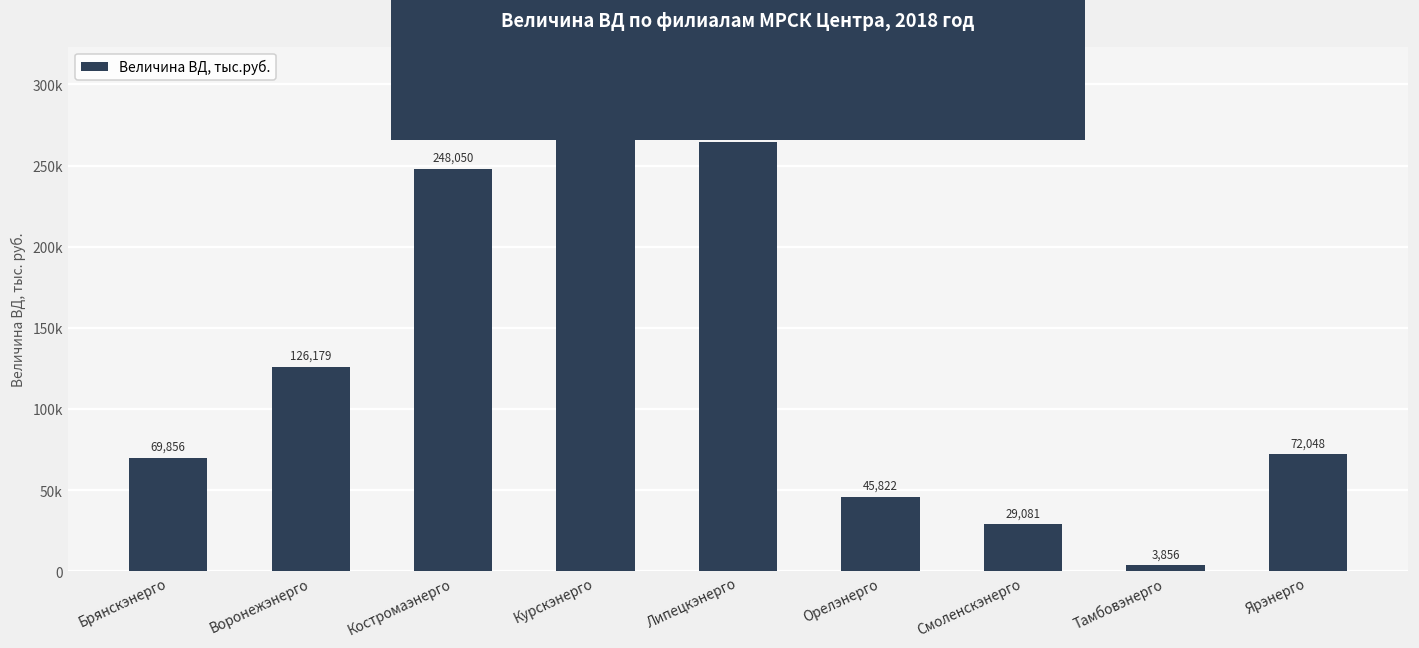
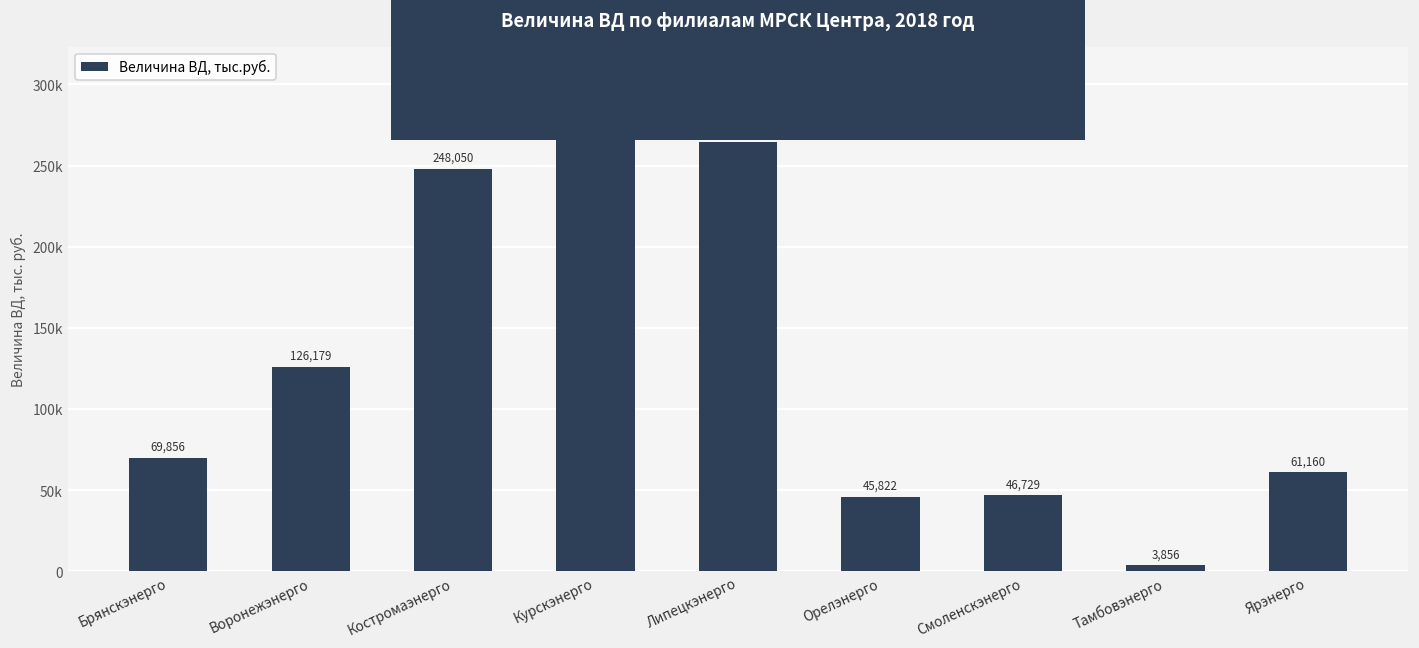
Смоленскэнерго: 29,081 -> 46,729
Ярэнерго: 72,048 -> 61,160
